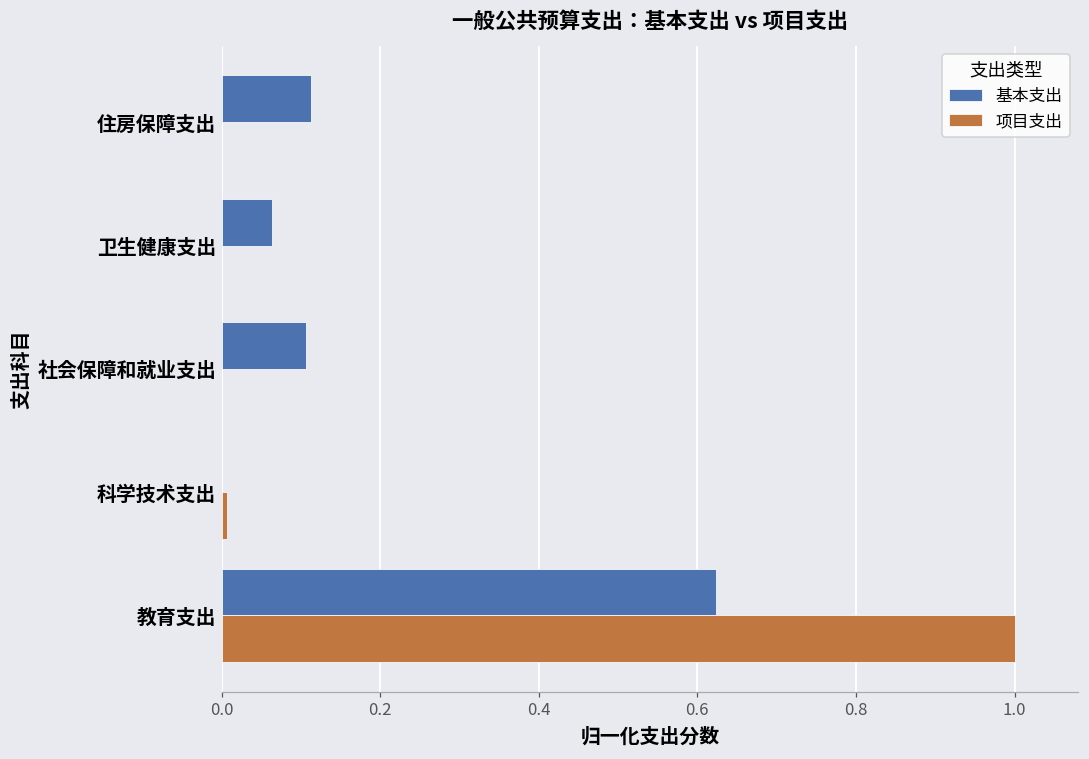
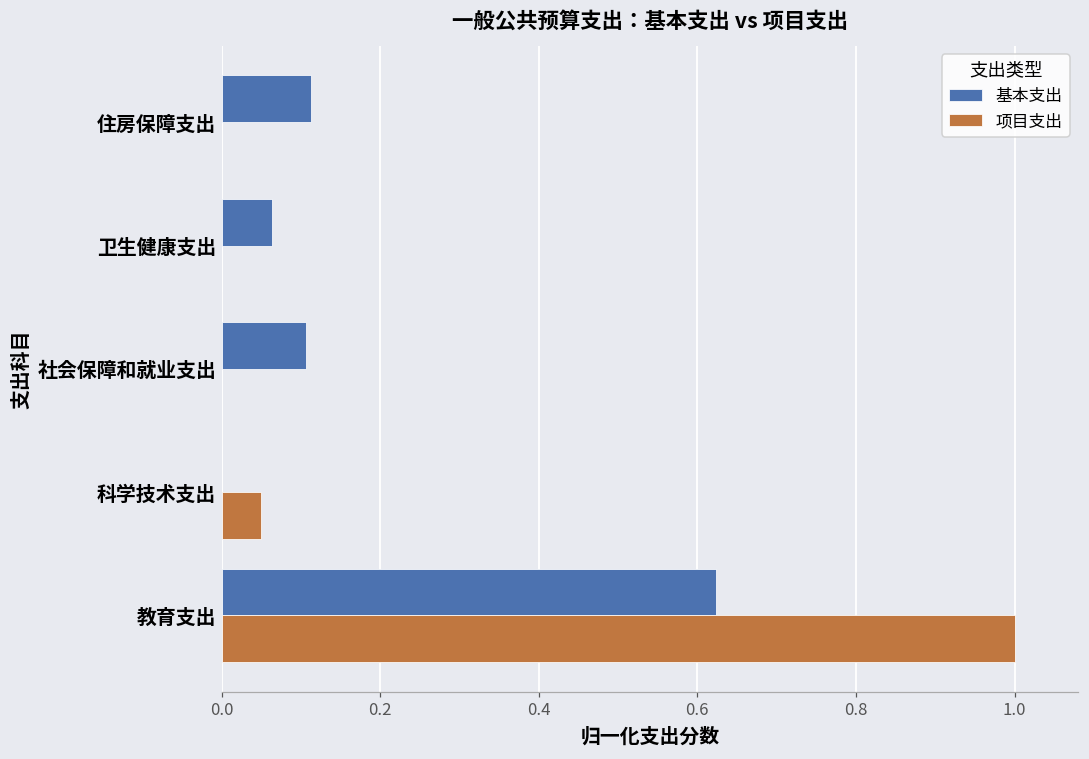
项目支出, 科学技术支出: 0.01 -> 0.05
